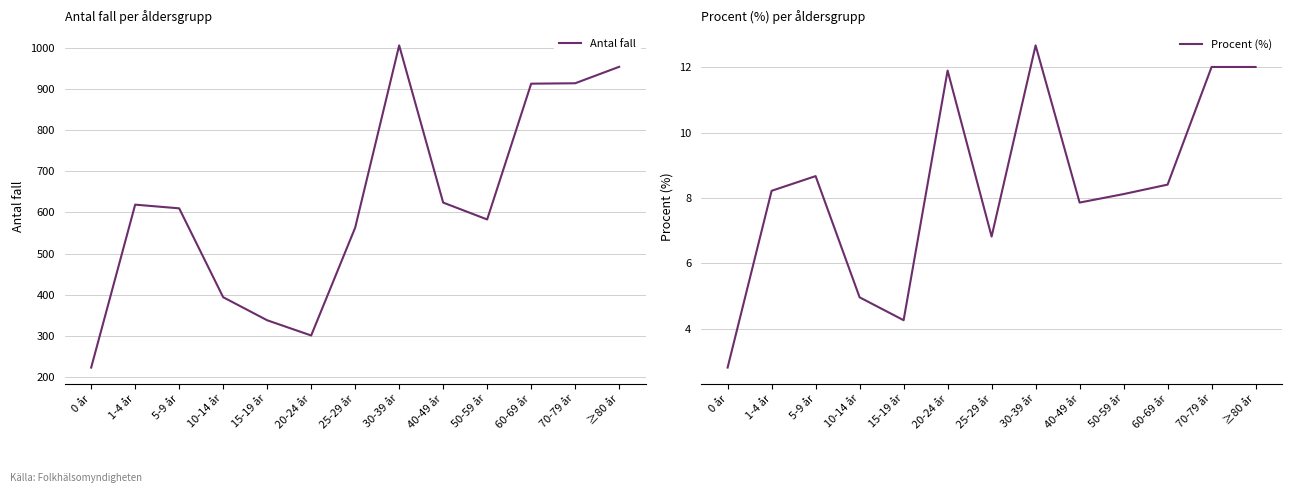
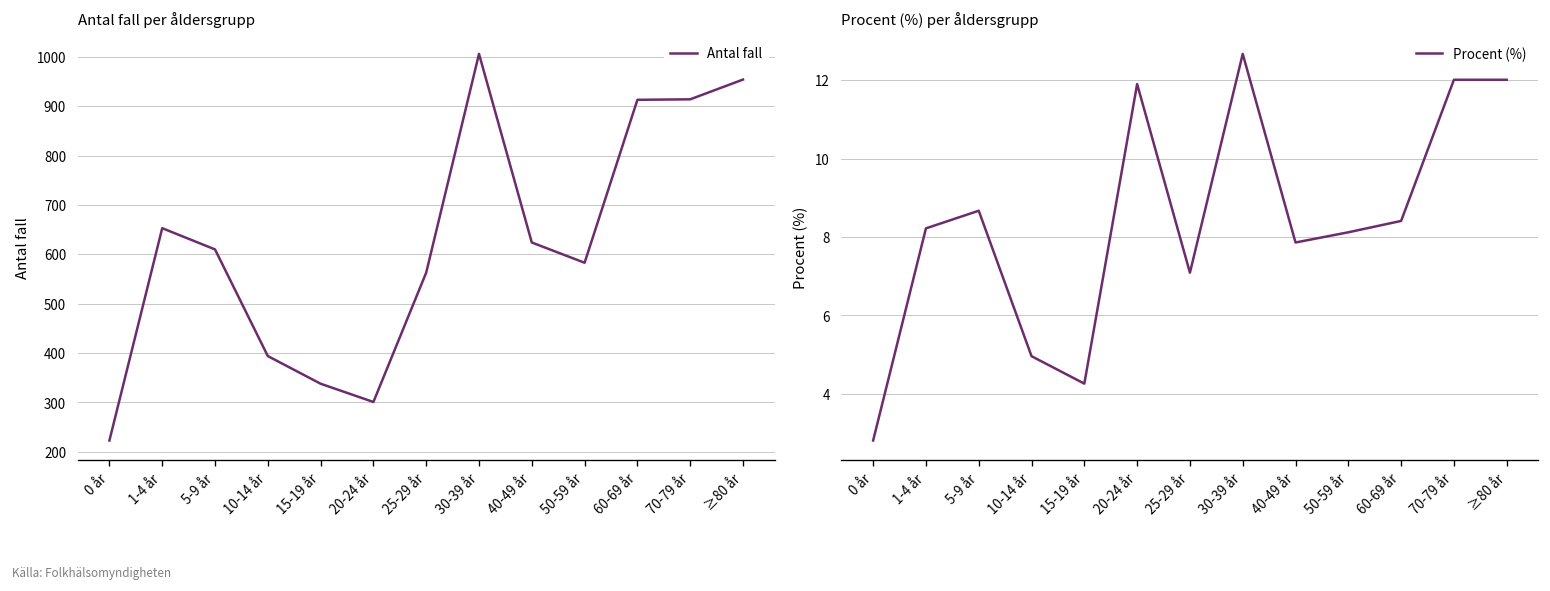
Antal fall per åldersgrupp, 1-4 år: 620 -> 650
Procent (%) per åldersgrupp, 25-29 år: 6.8 -> 7.1
